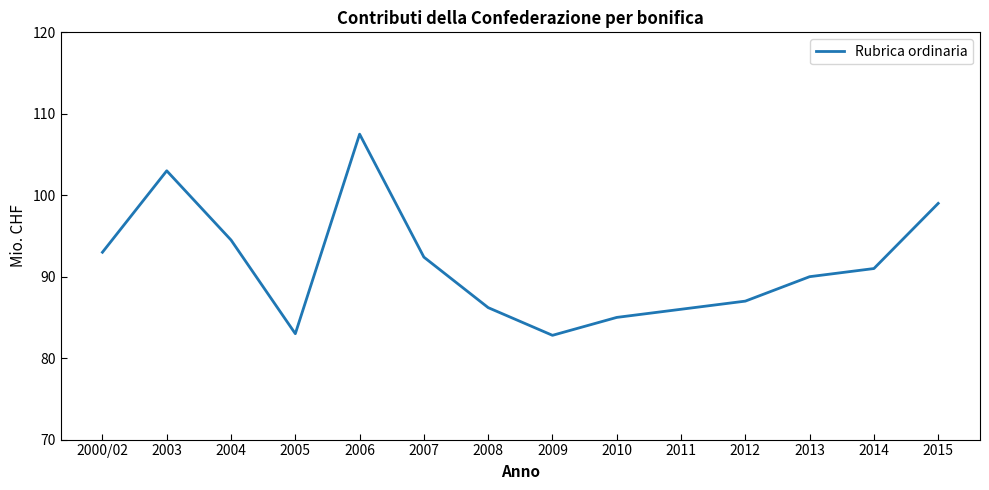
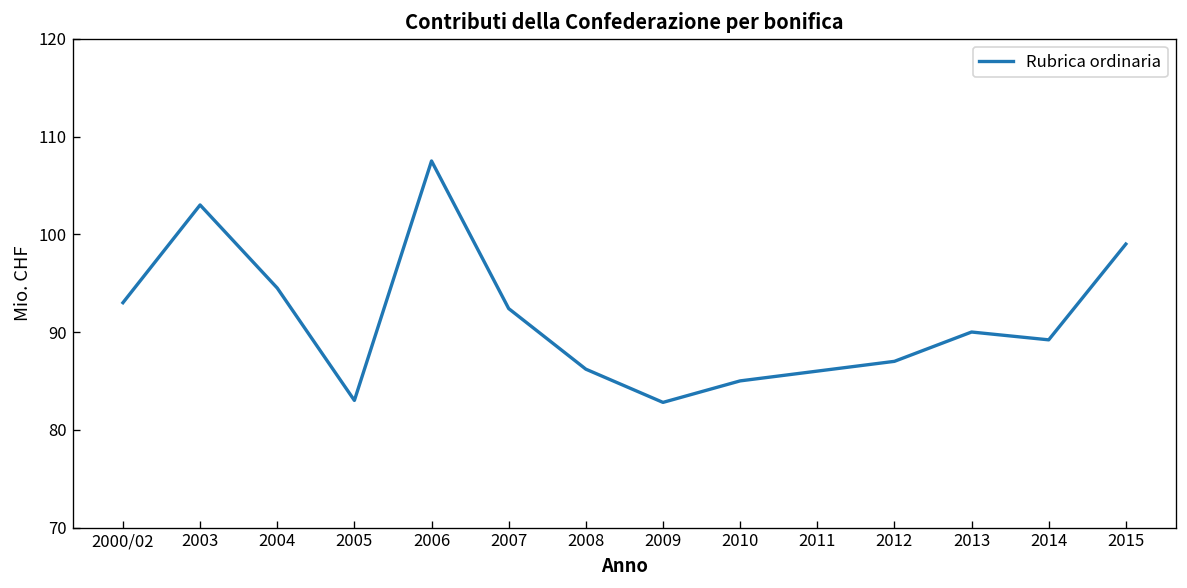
2014: 91 -> 89
